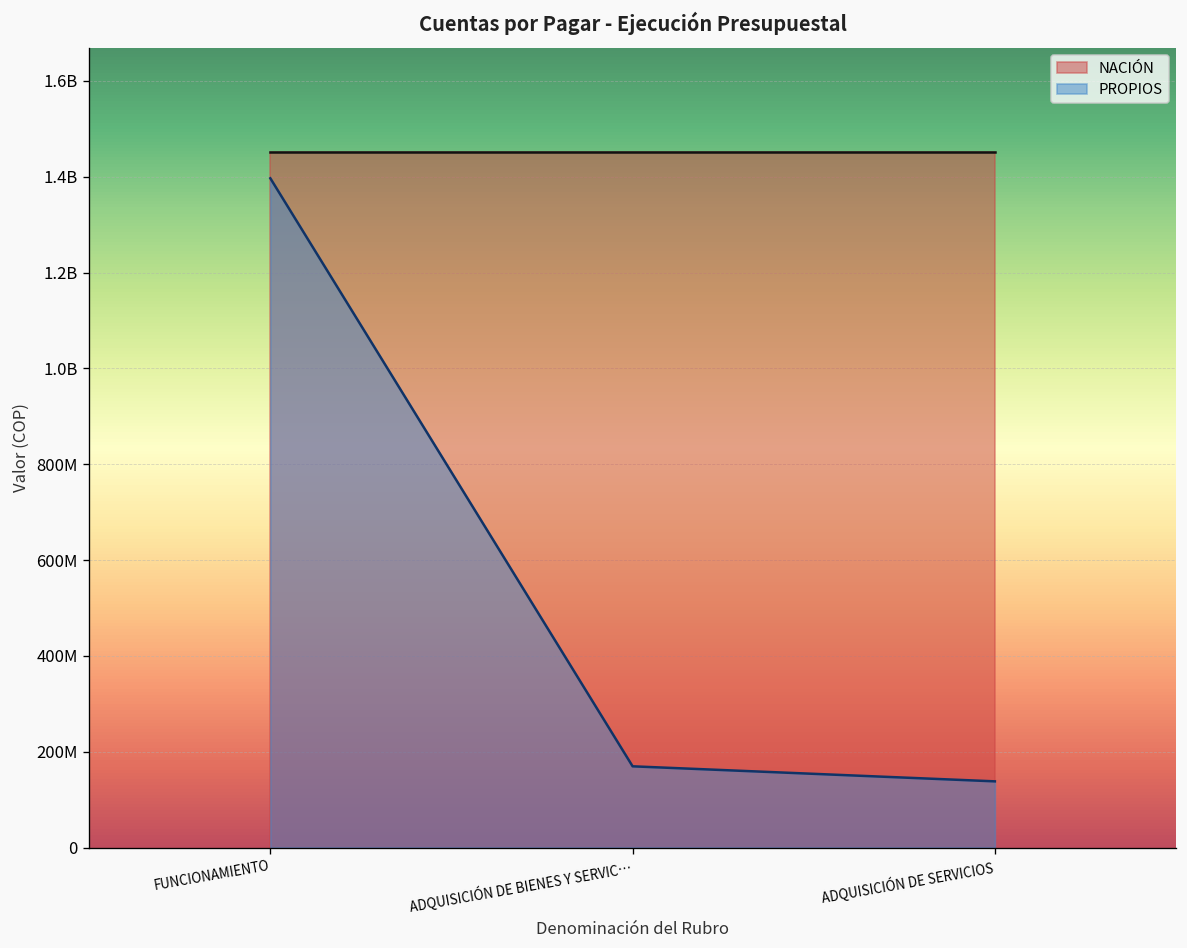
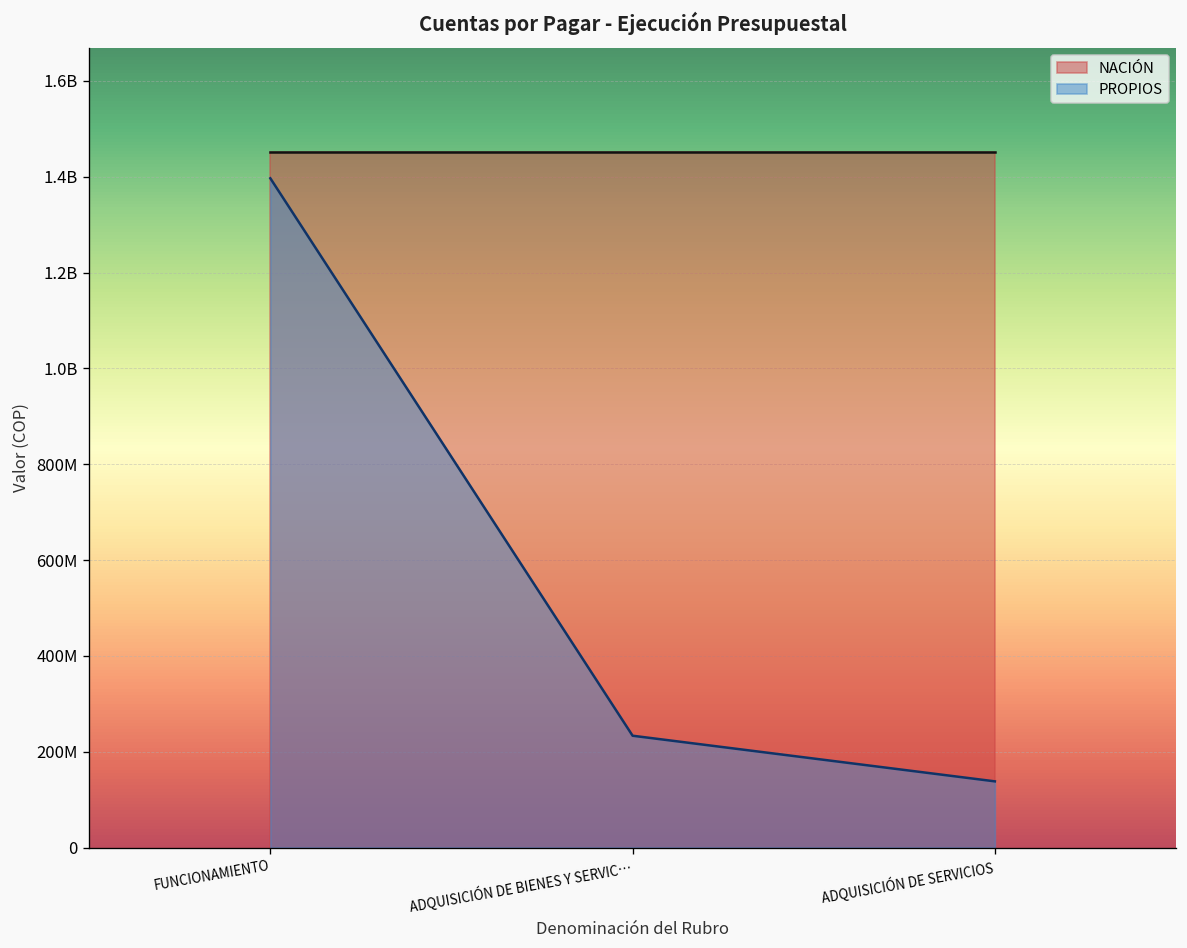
PROPIOS, ADQUISICIÓN DE BIENES Y SERVIC…: 170000000 -> 230000000
